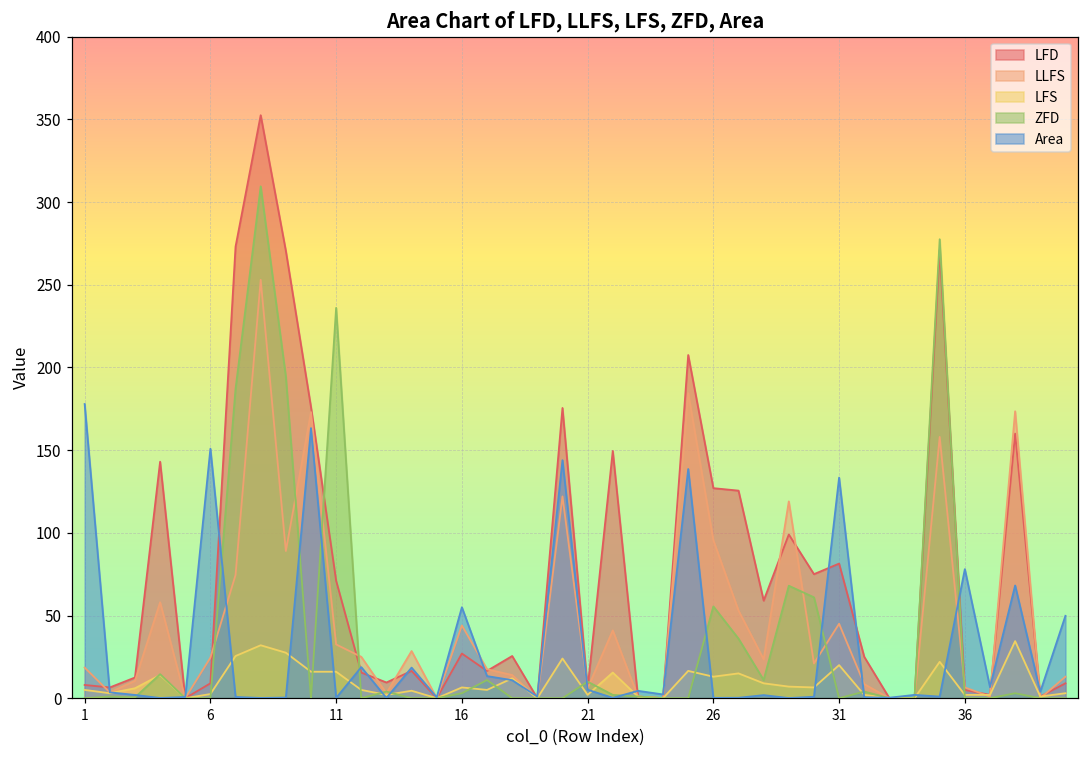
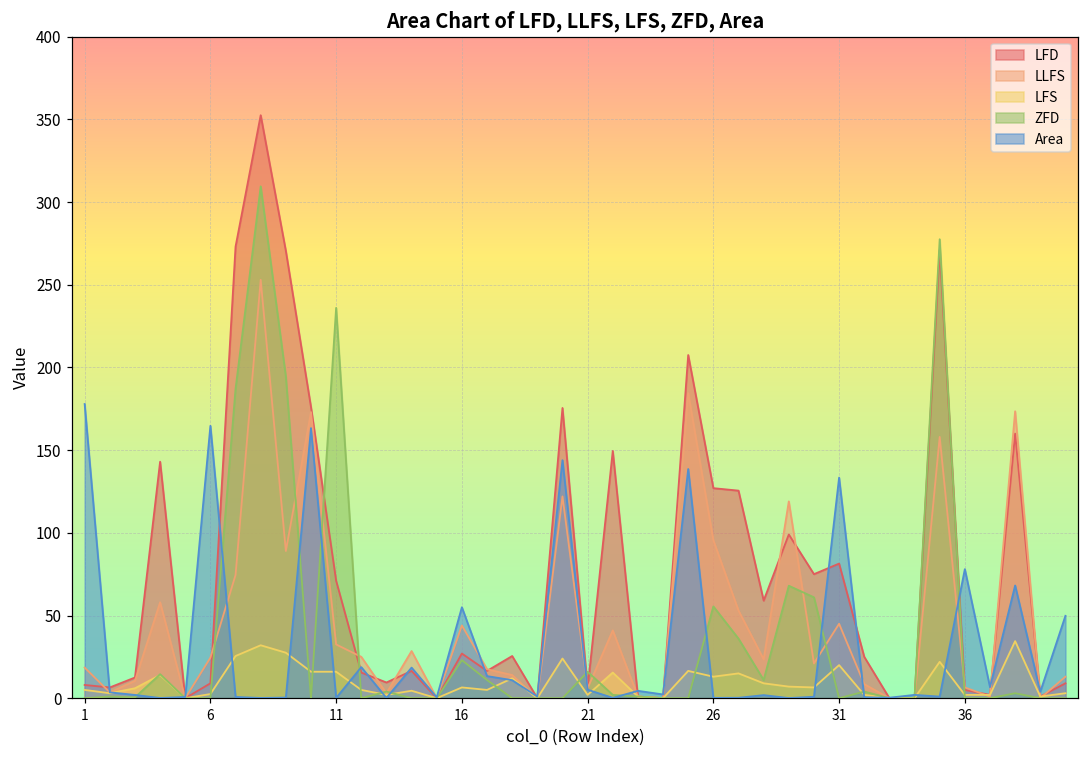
Area, 6: 151 -> 165
ZFD, 16: 3 -> 23
ZFD, 21: 10 -> 16
